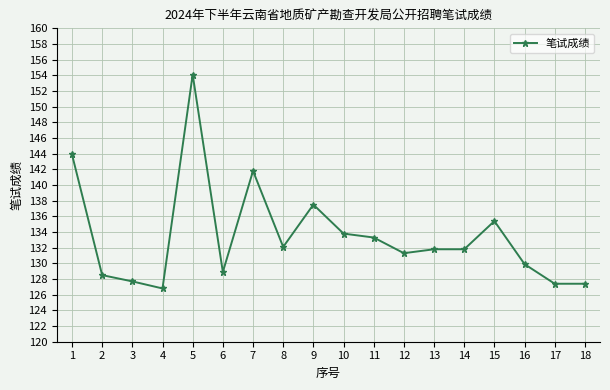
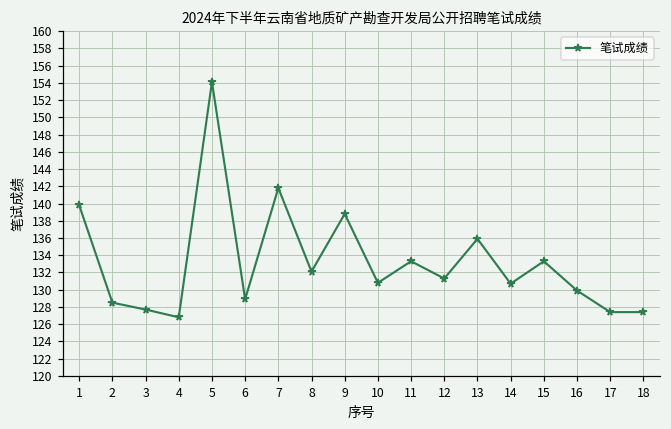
1: 144 -> 140
9: 138 -> 139
10: 134 -> 131
13: 132 -> 136
14: 132 -> 131
15: 135 -> 133
